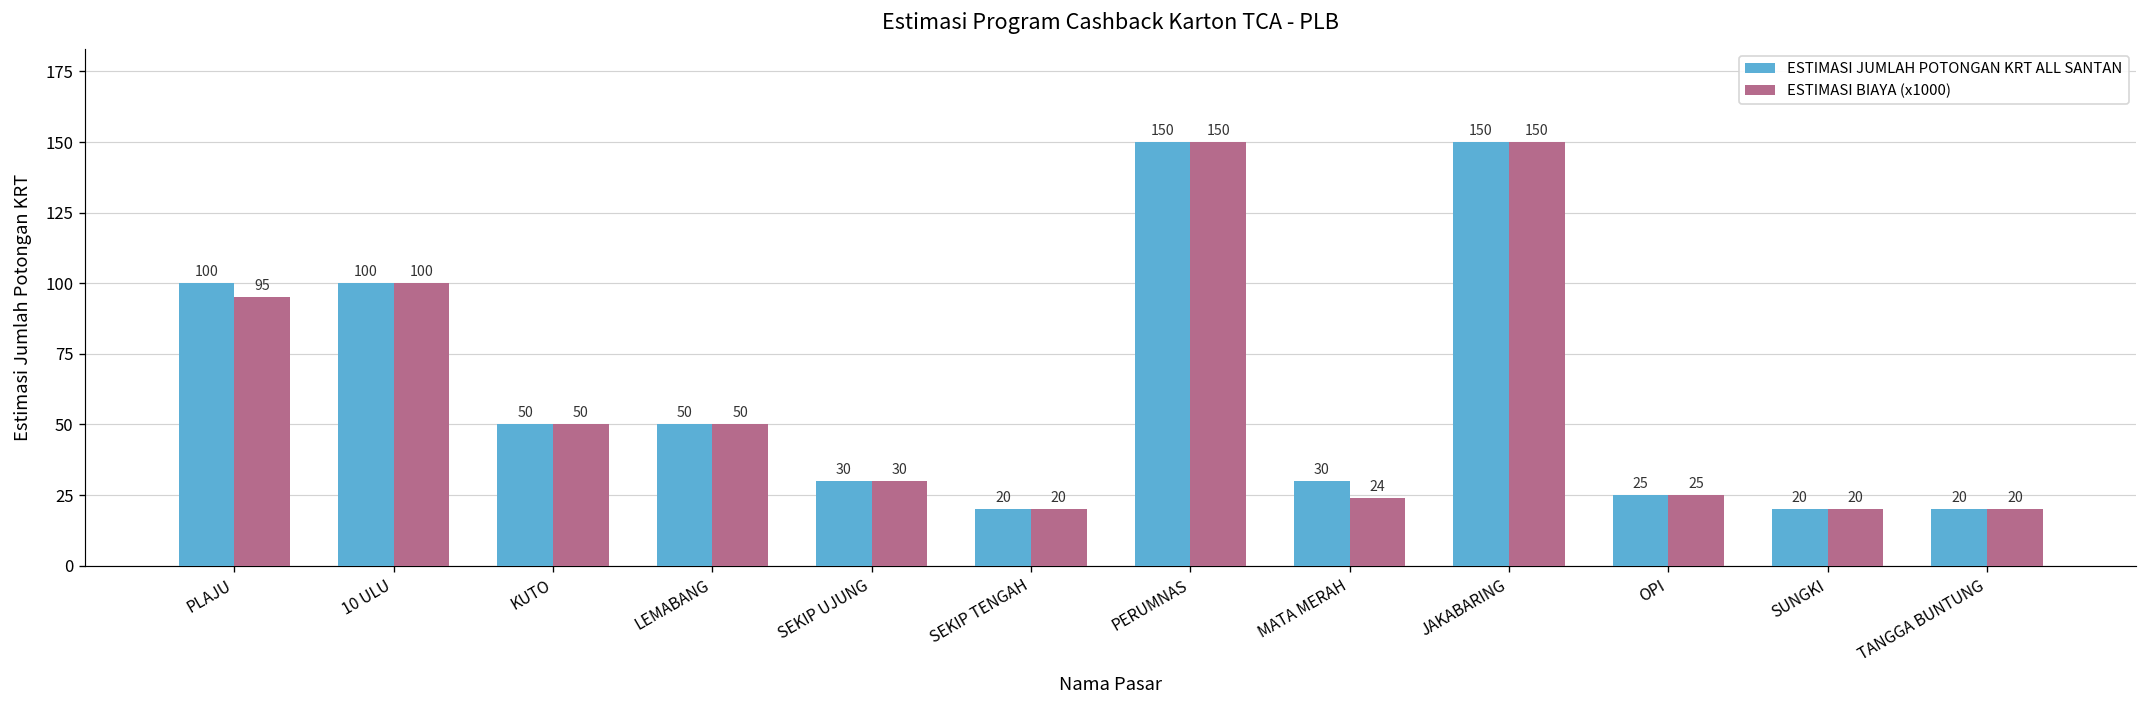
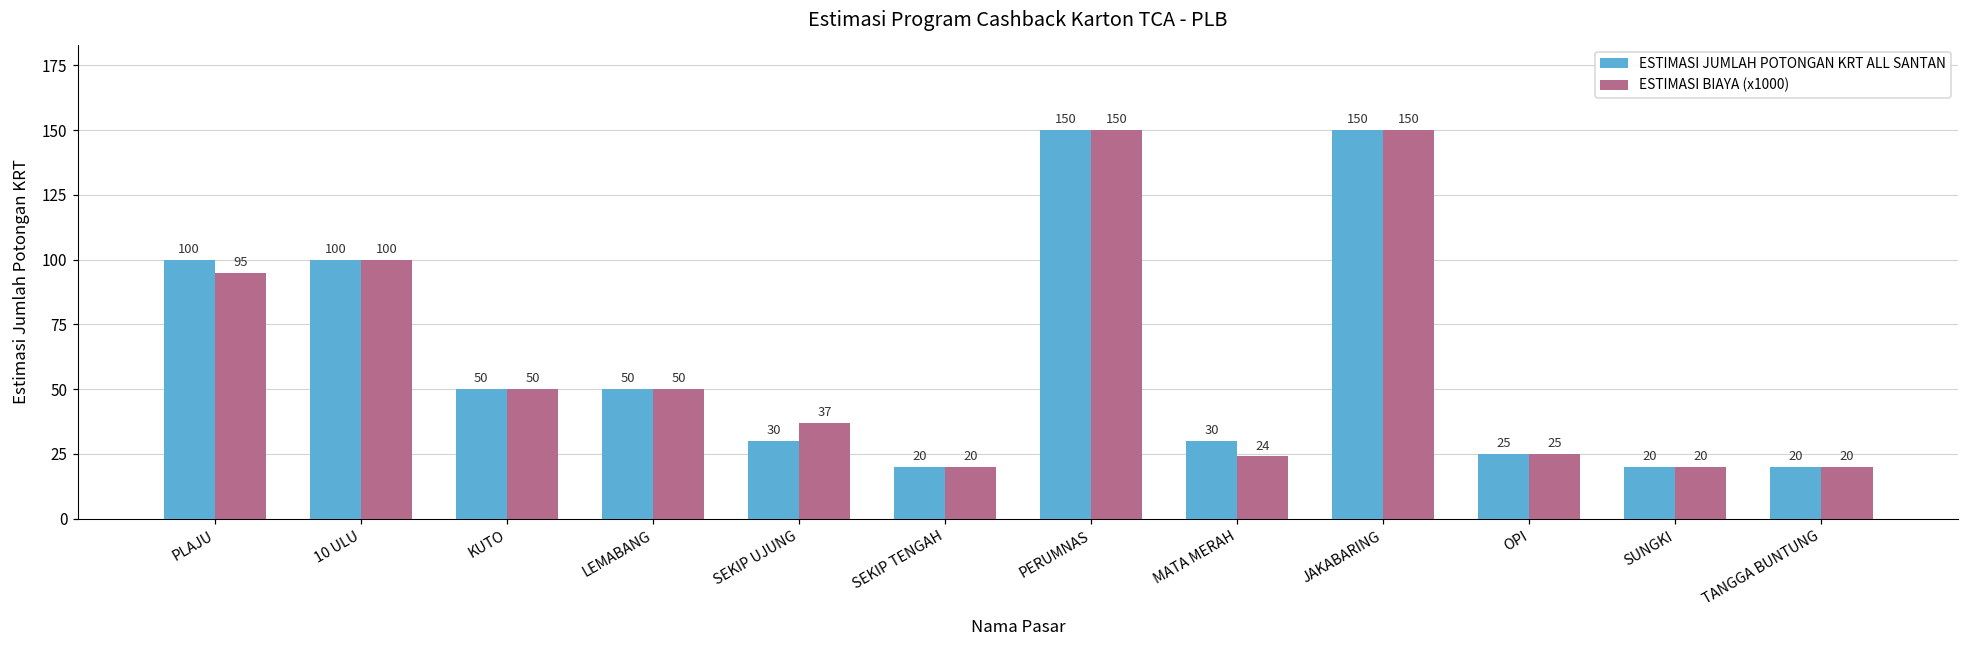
ESTIMASI BIAYA (x1000), SEKIP UJUNG: 30 -> 37
